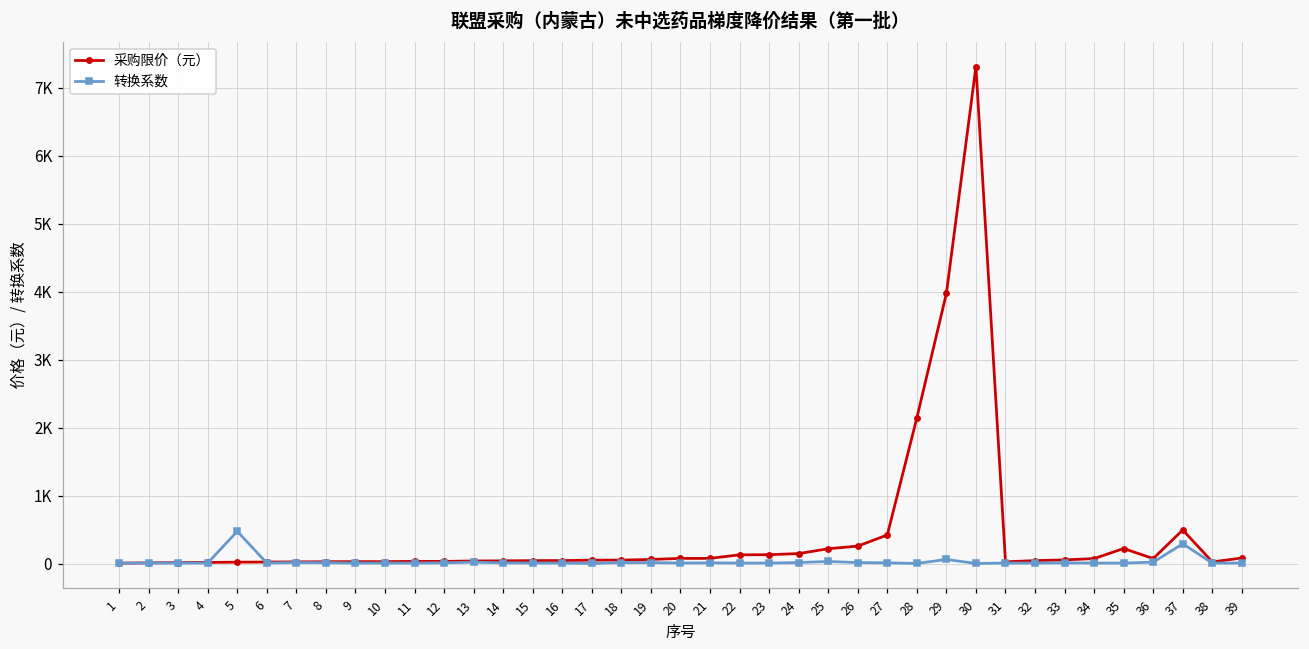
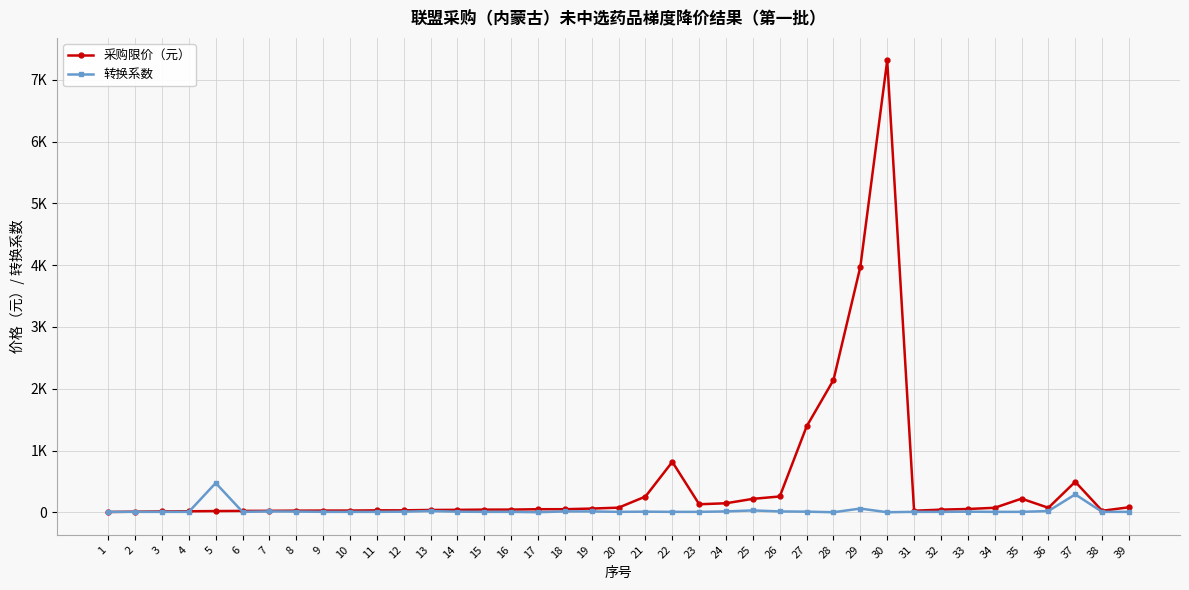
采购限价（元）, 21: 100 -> 300
采购限价（元）, 22: 100 -> 800
采购限价（元）, 27: 400 -> 1400
